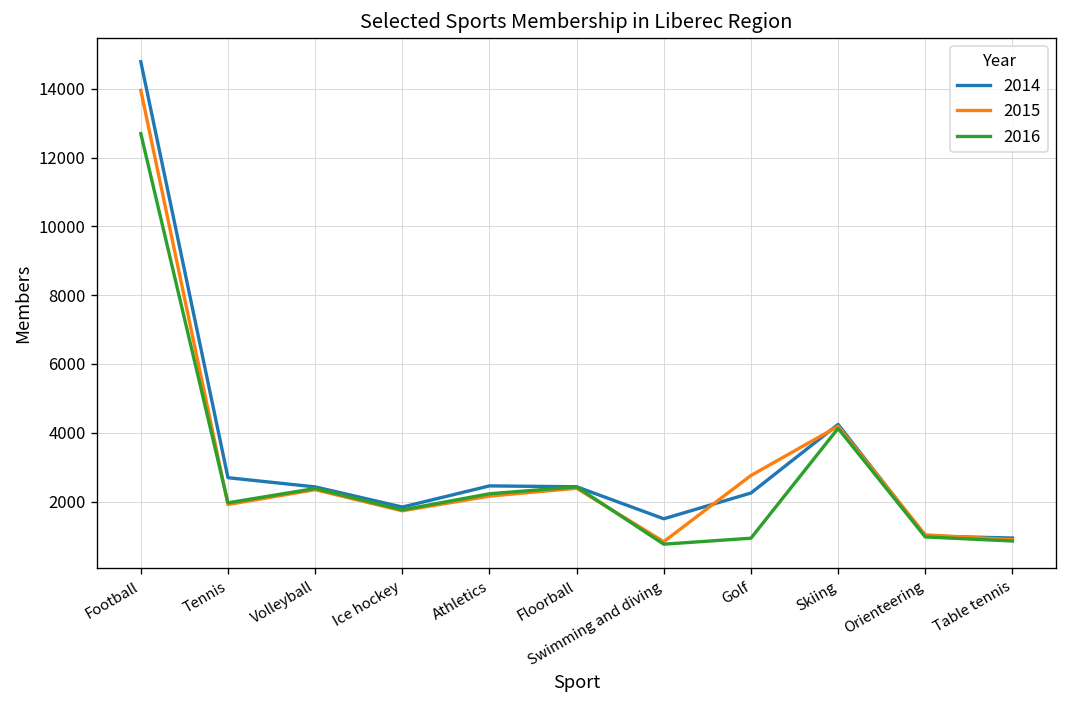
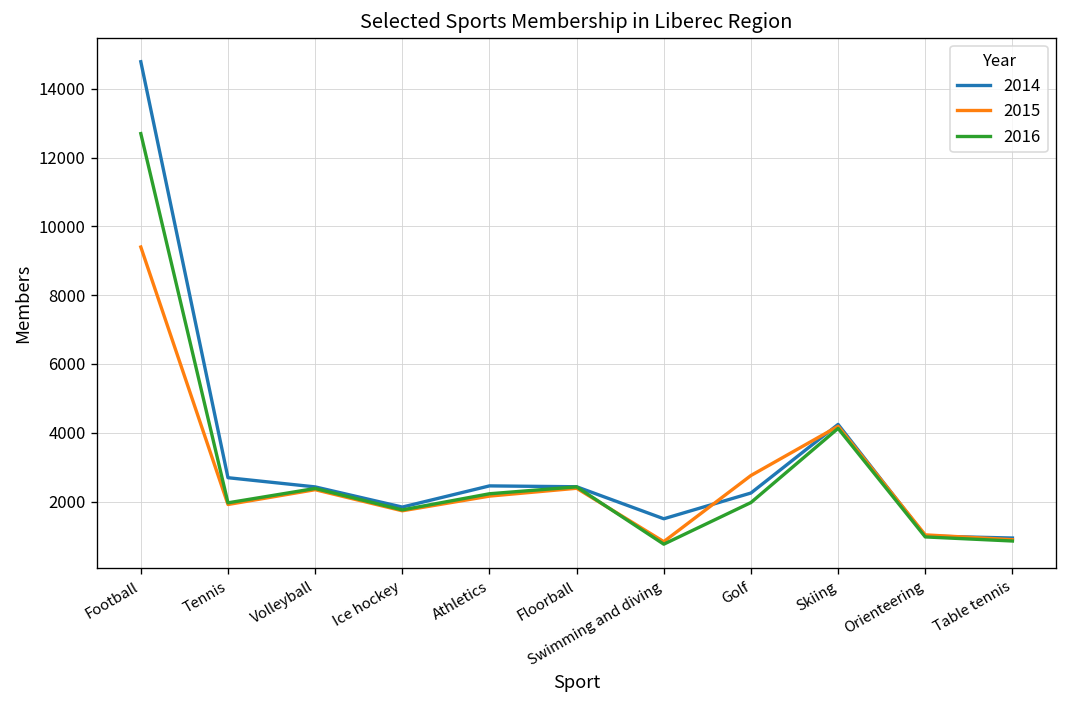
2015, Football: 14000 -> 9400
2016, Golf: 900 -> 2000
